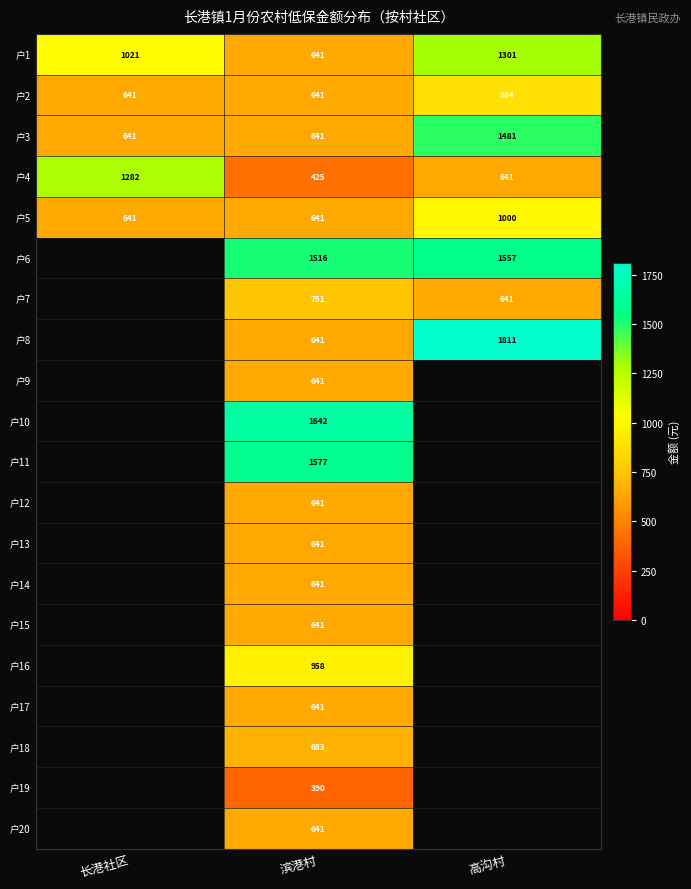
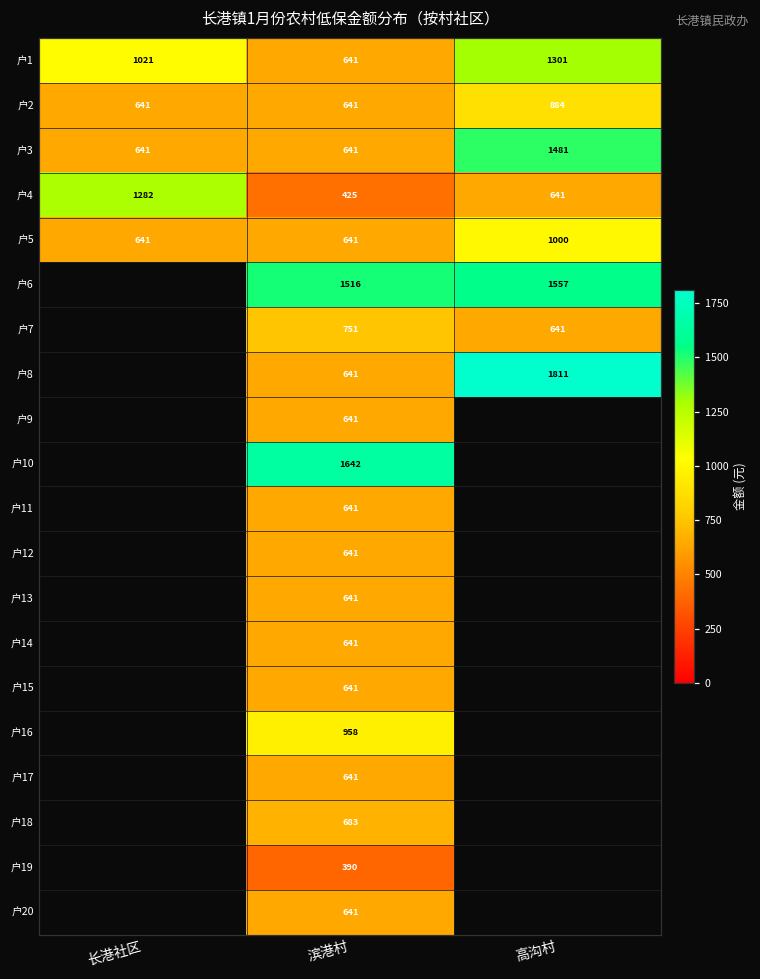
户11, 滨港村: 1577 -> 641
